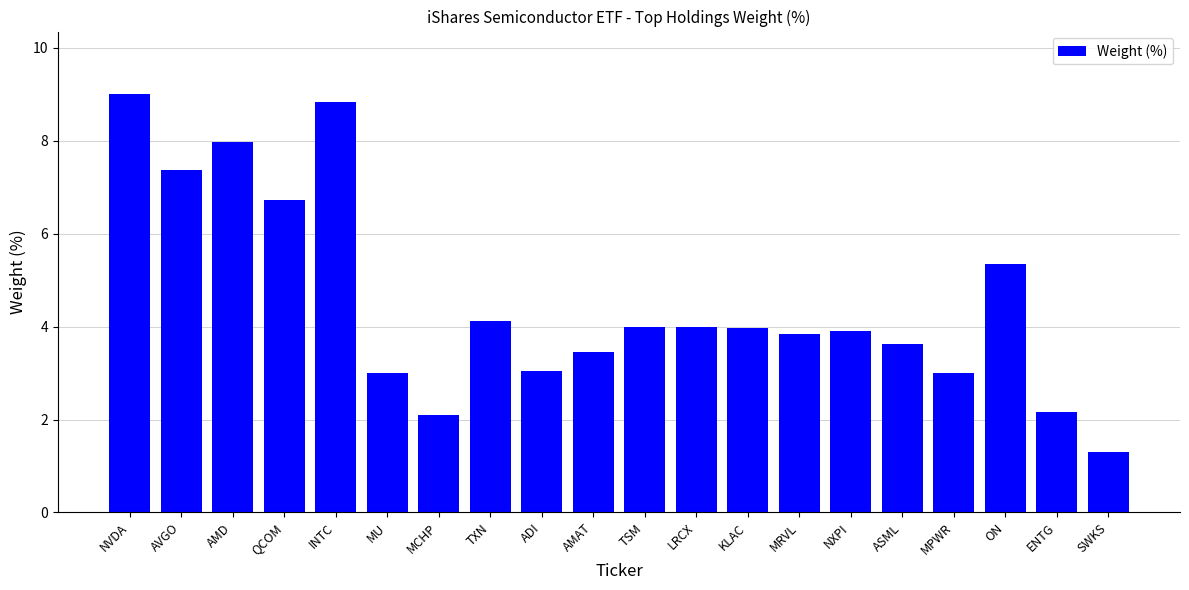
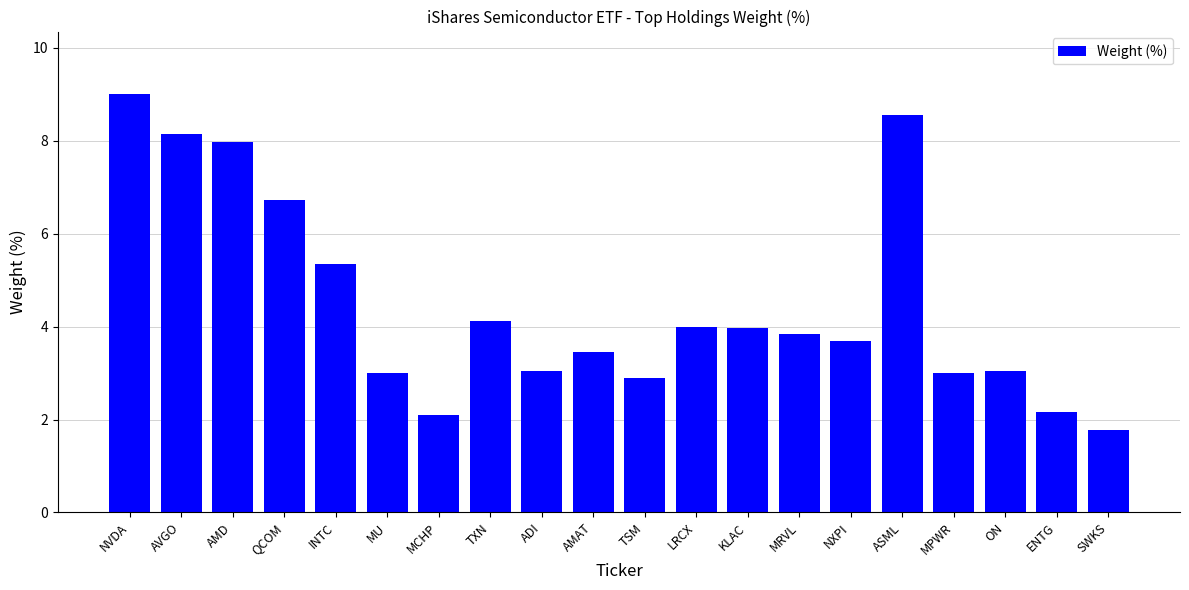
AVGO: 7.4 -> 8.2
INTC: 8.8 -> 5.4
TSM: 4.0 -> 2.9
NXPI: 3.9 -> 3.7
ASML: 3.6 -> 8.6
ON: 5.3 -> 3.0
SWKS: 1.3 -> 1.8
